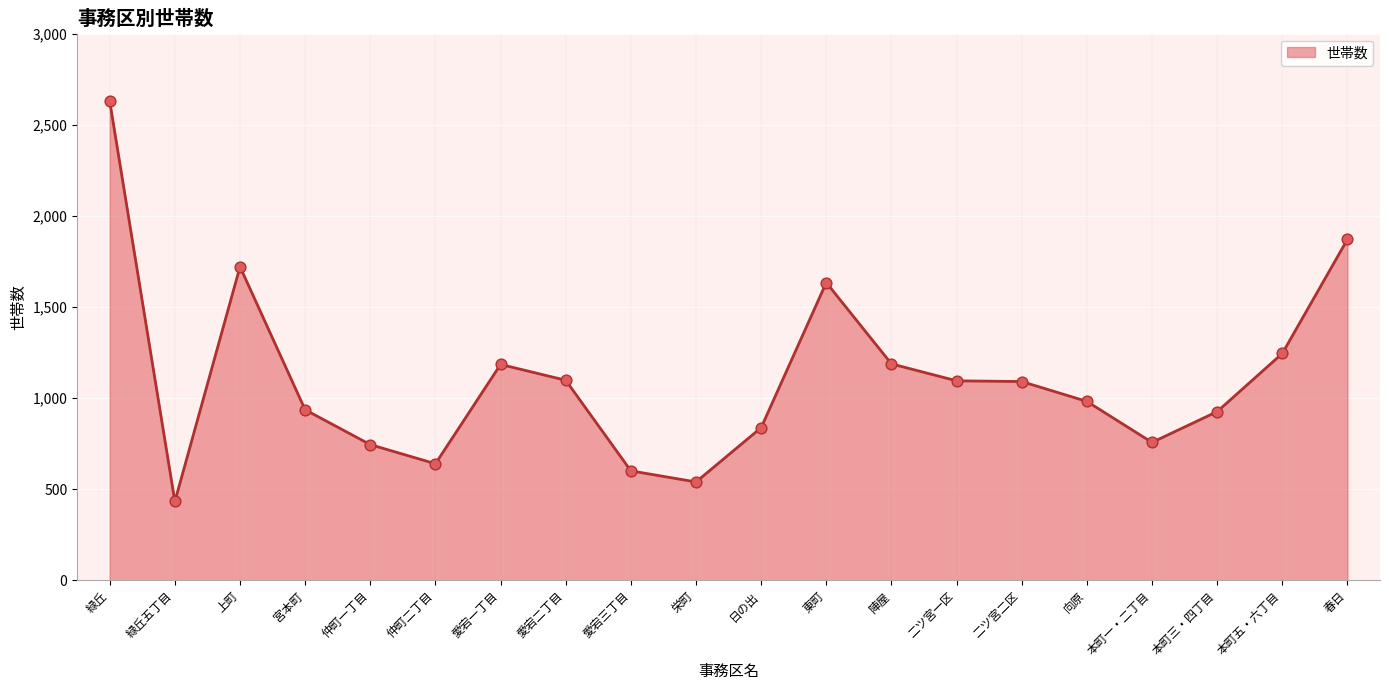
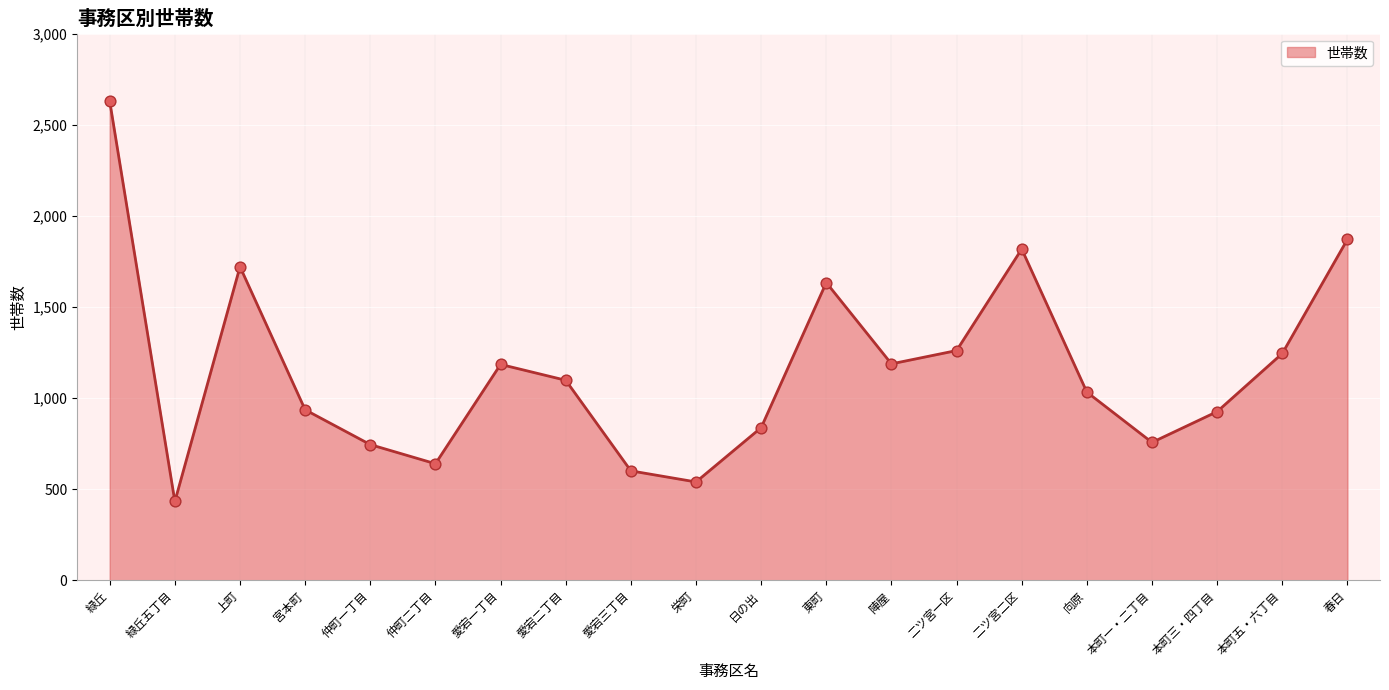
二ツ宮一区: 1,100 -> 1,260
二ツ宮二区: 1,090 -> 1,820
向原: 980 -> 1,030
